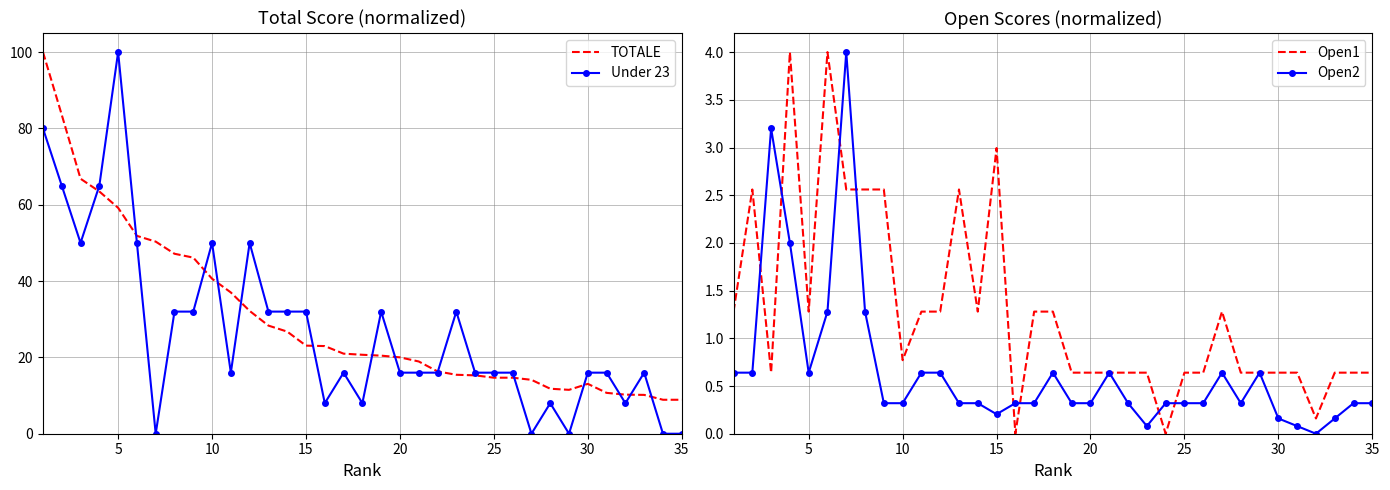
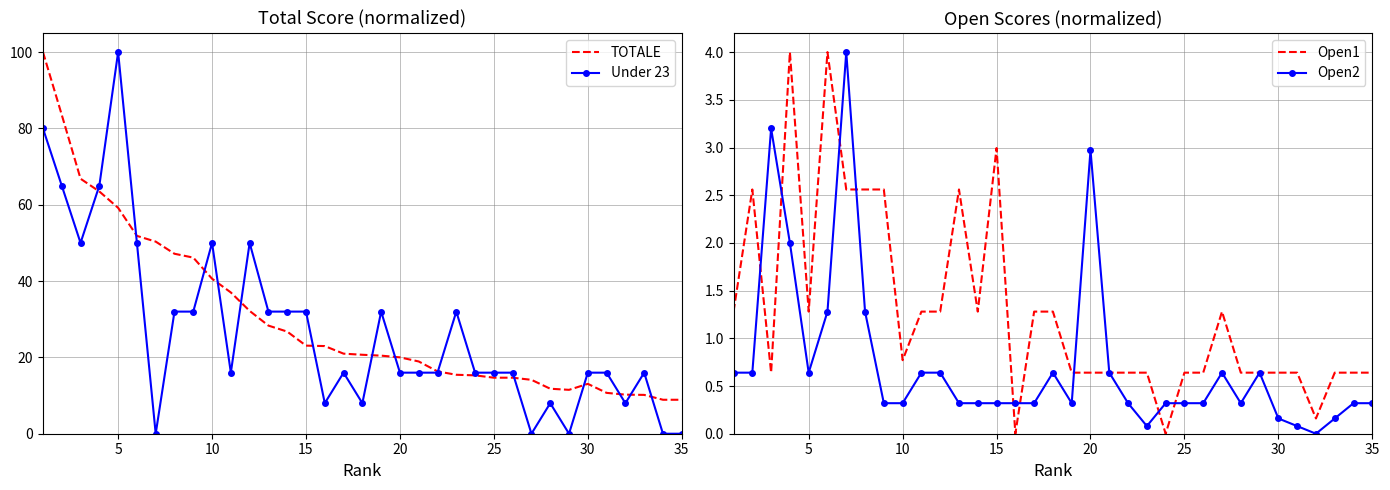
Open Scores (normalized), Open2, 15: 0.2 -> 0.3
Open Scores (normalized), Open2, 20: 0.3 -> 3.0
